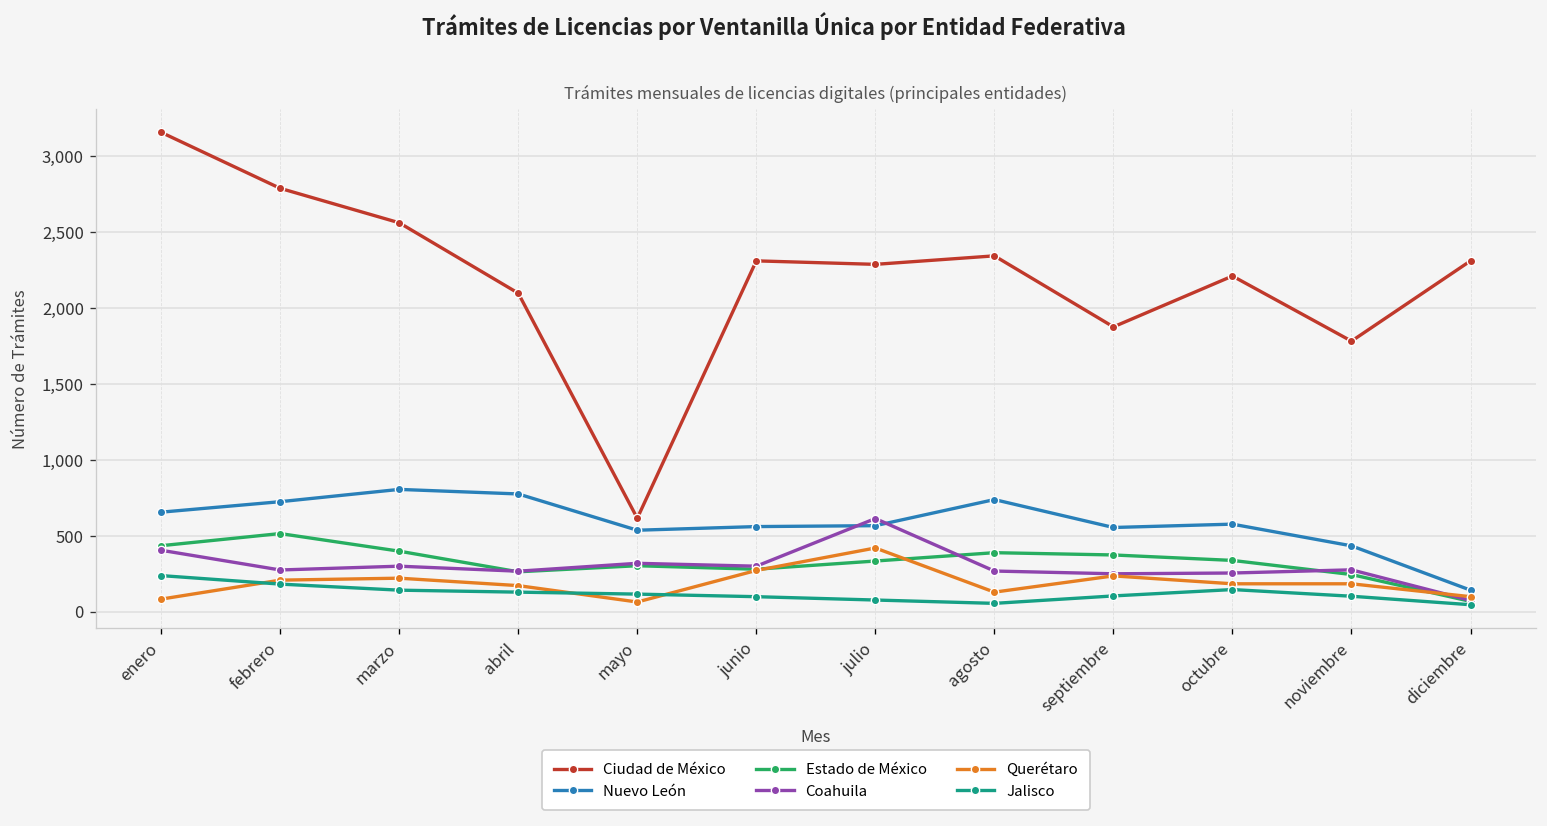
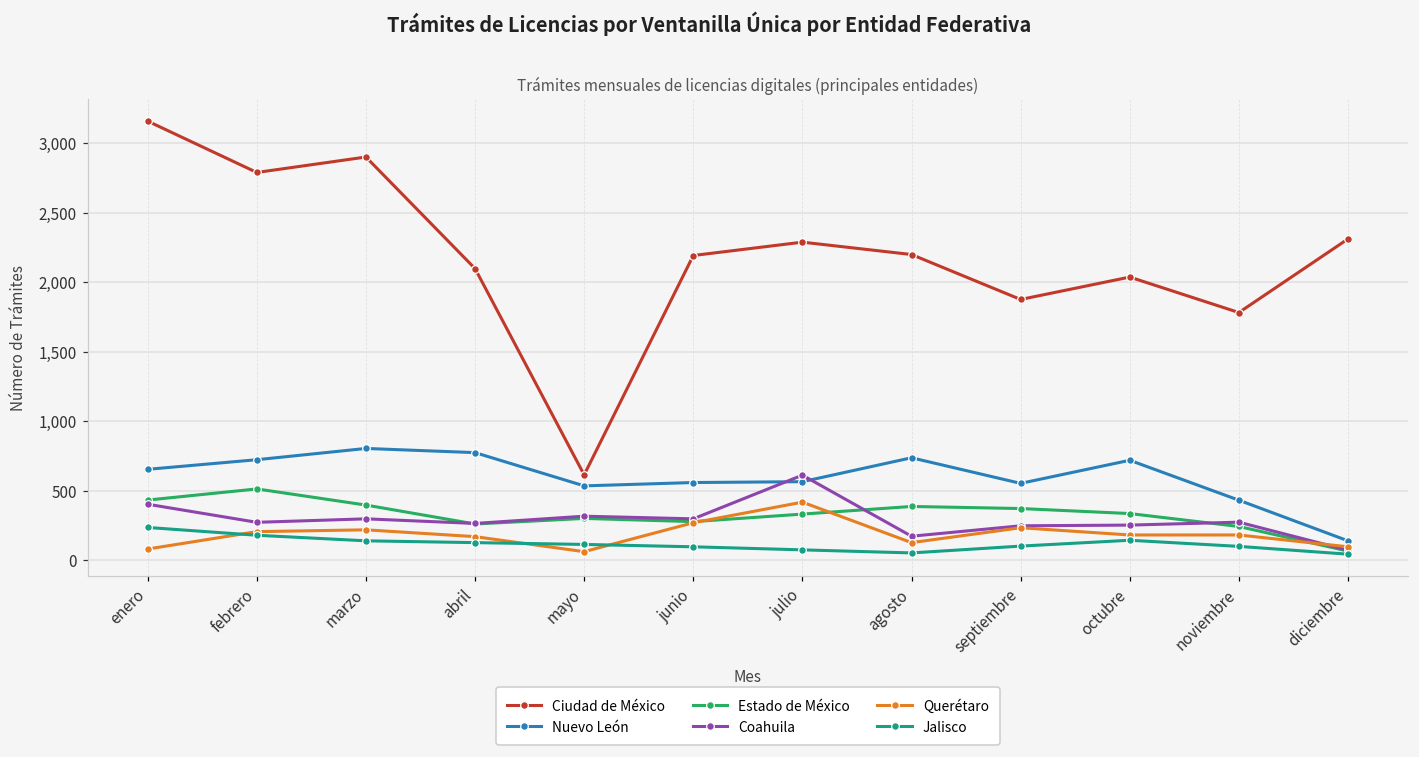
Ciudad de México, marzo: 2,560 -> 2,900
Ciudad de México, junio: 2,310 -> 2,190
Ciudad de México, agosto: 2,340 -> 2,200
Coahuila, agosto: 270 -> 170
Ciudad de México, octubre: 2,210 -> 2,040
Nuevo León, octubre: 580 -> 720
